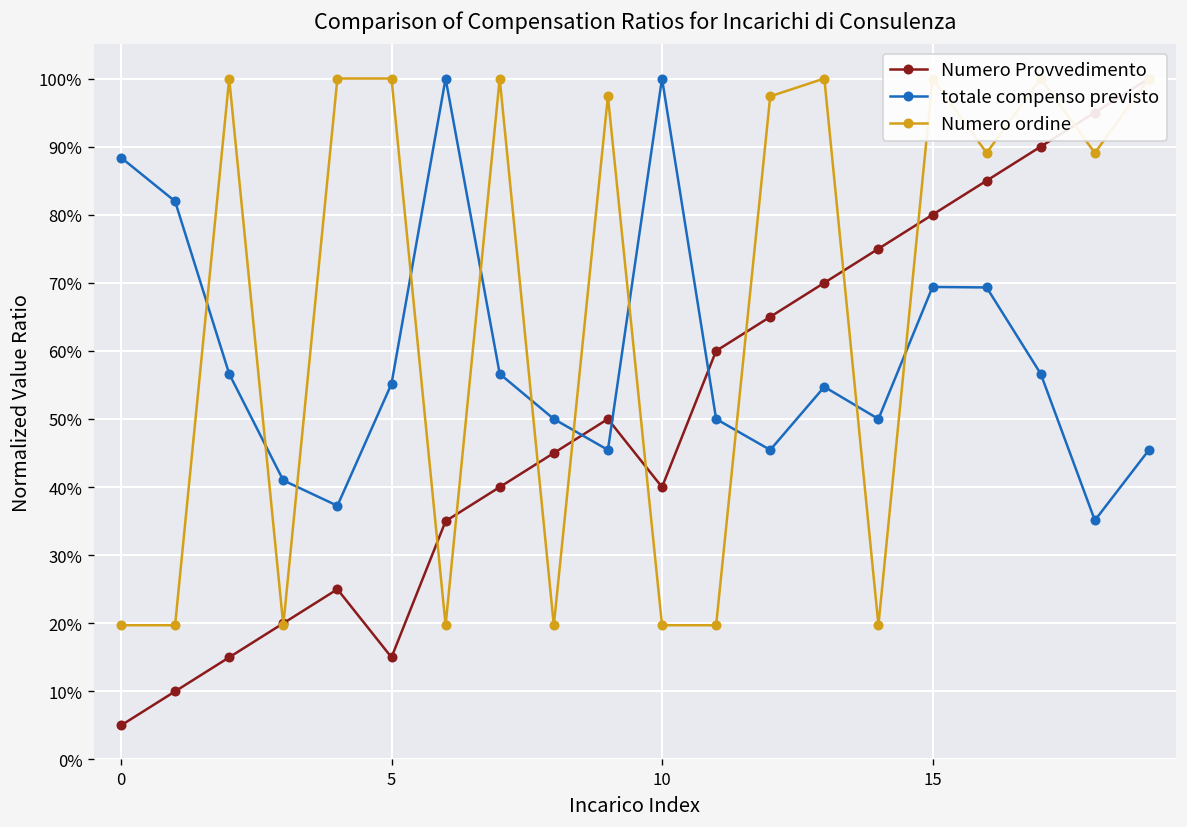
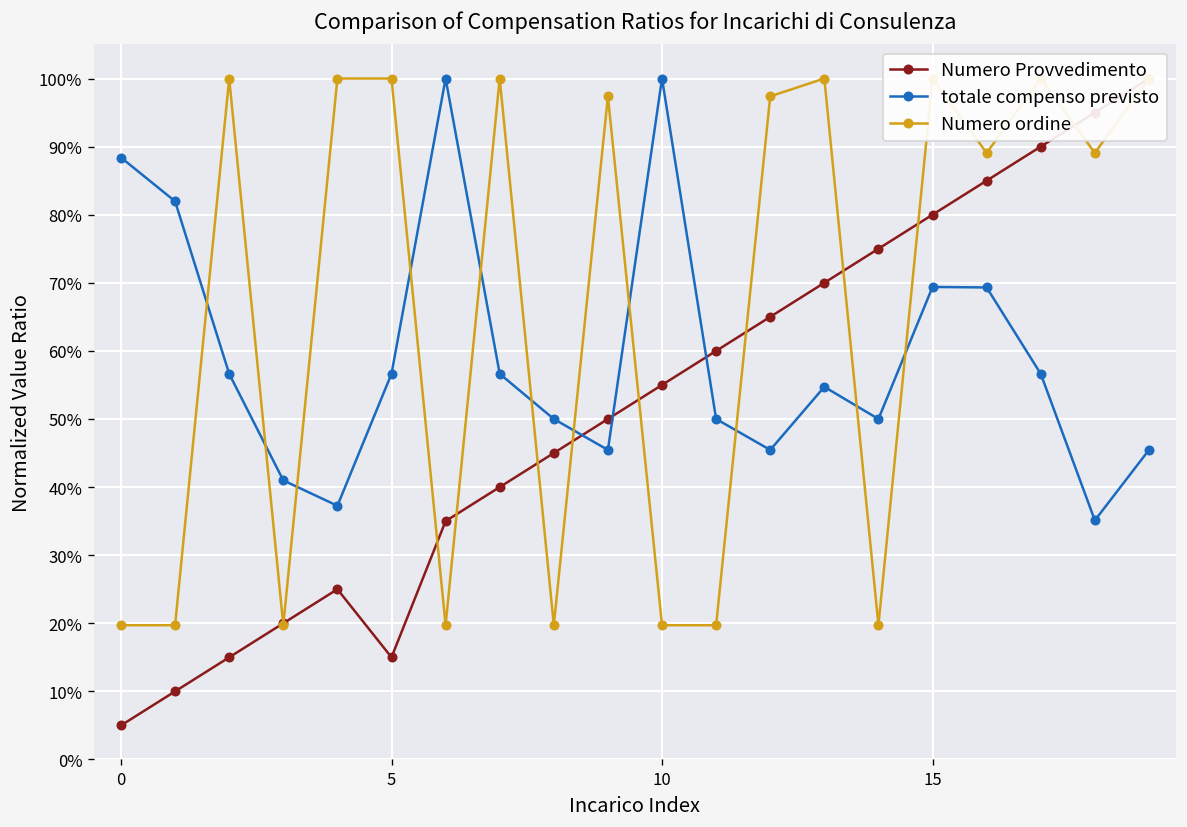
totale compenso previsto, 5: 55% -> 57%
Numero Provvedimento, 10: 40% -> 55%
